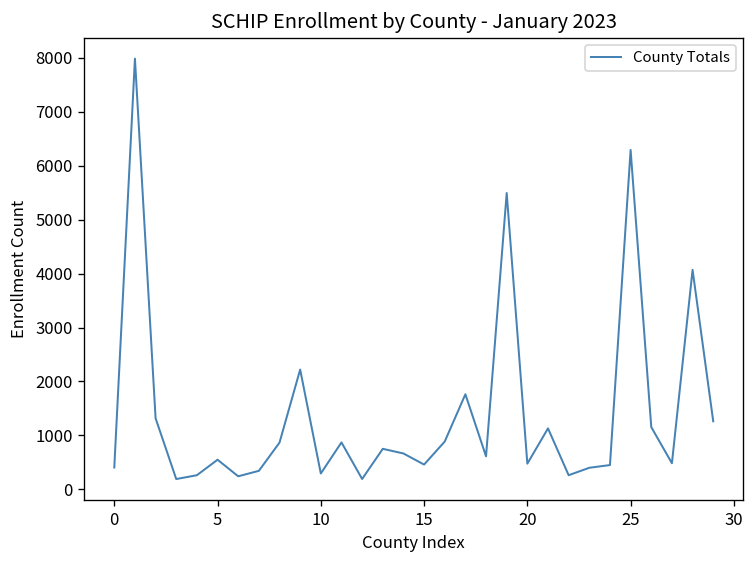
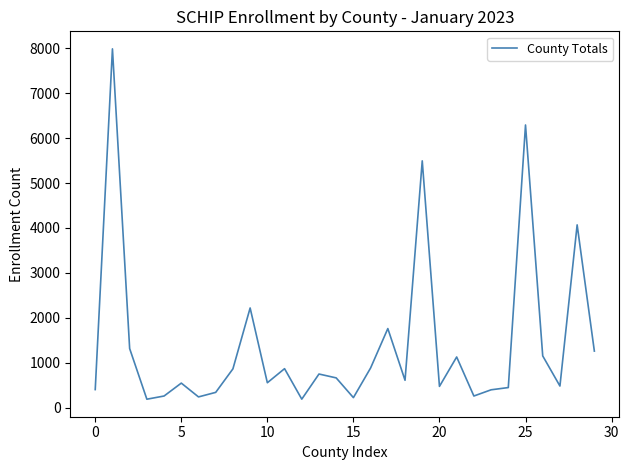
10: 300 -> 600
15: 500 -> 200
